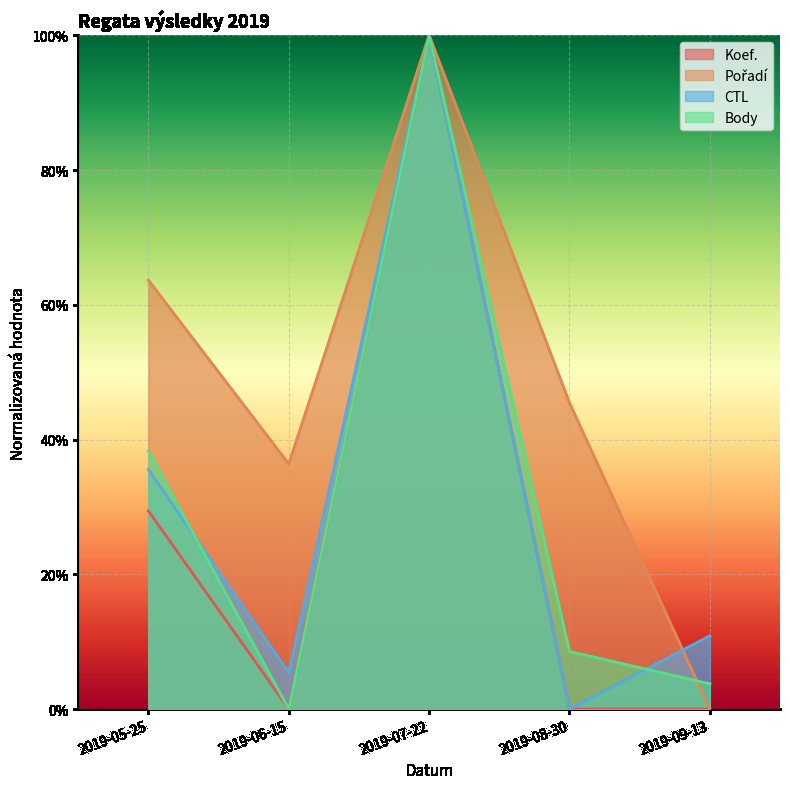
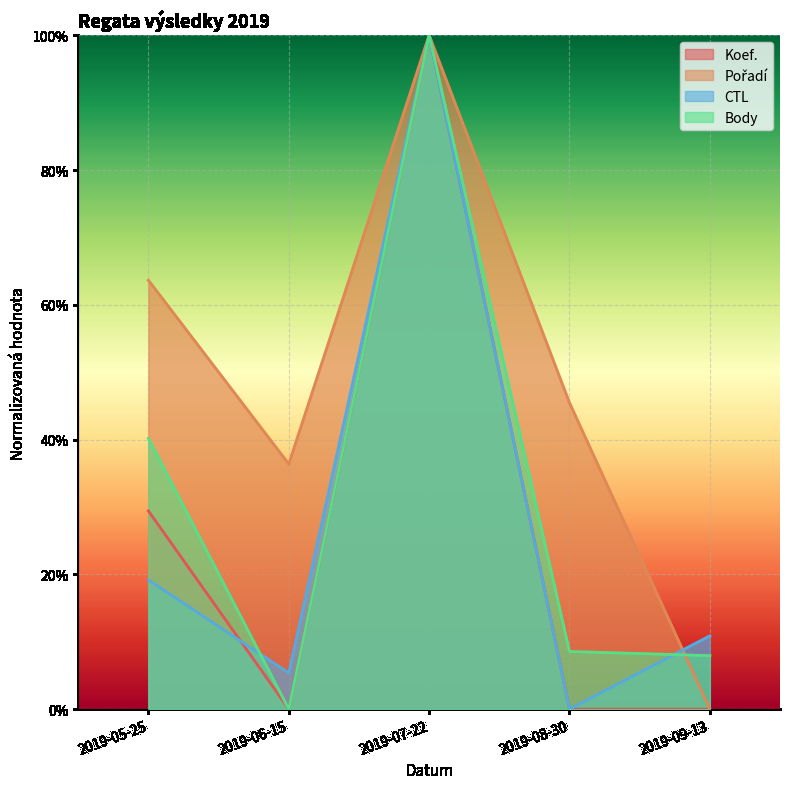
CTL, 2019-05-25: 36% -> 19%
Body, 2019-05-25: 38% -> 40%
Body, 2019-09-13: 4% -> 8%
